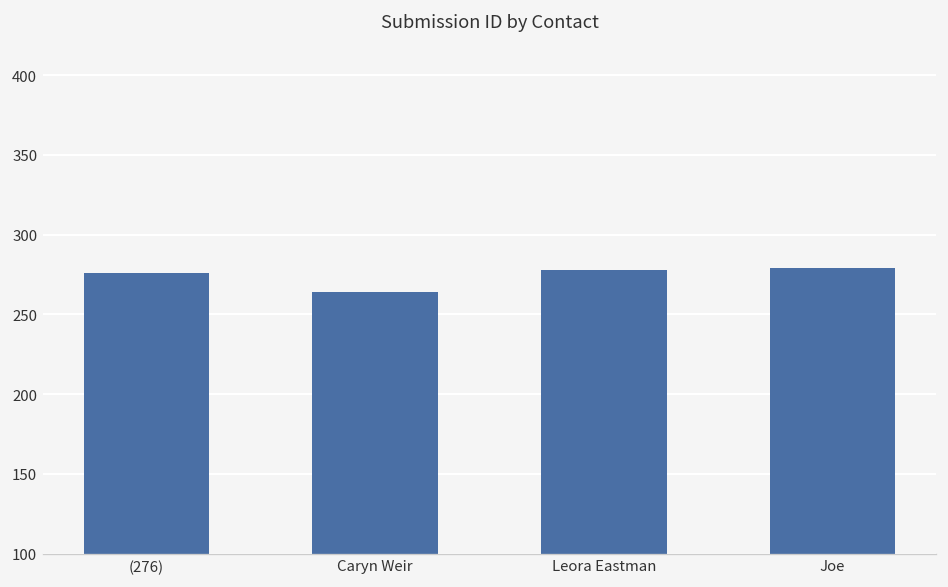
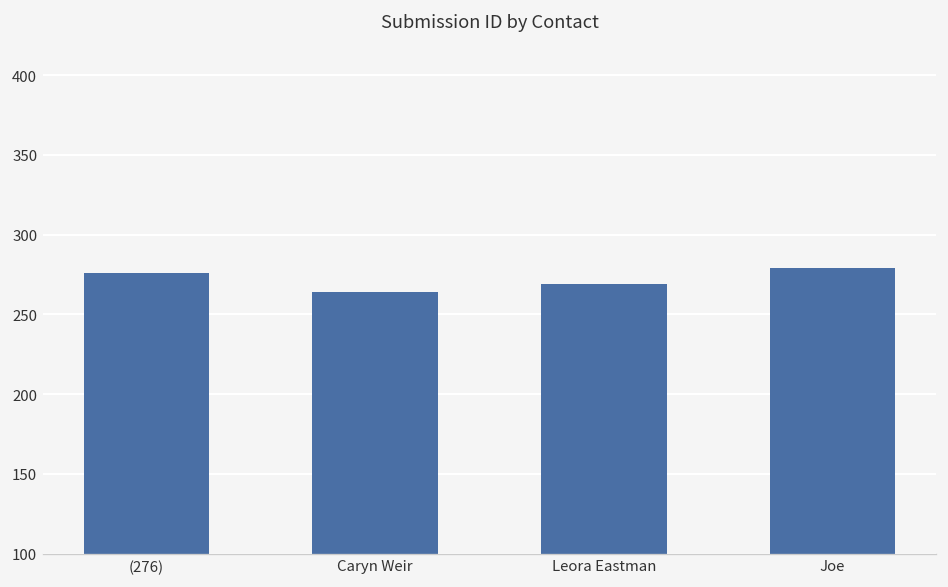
Leora Eastman: 278 -> 269
